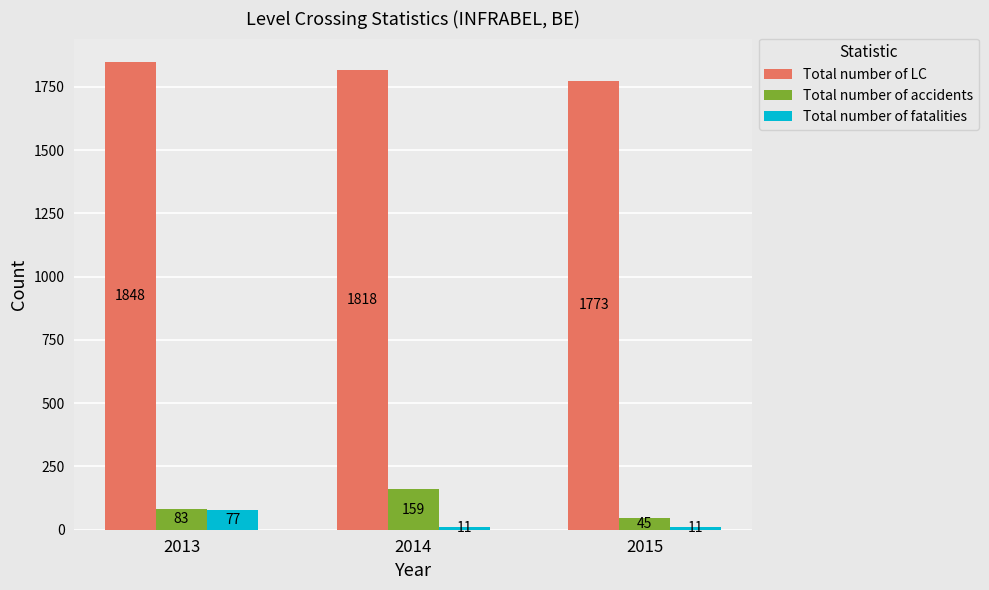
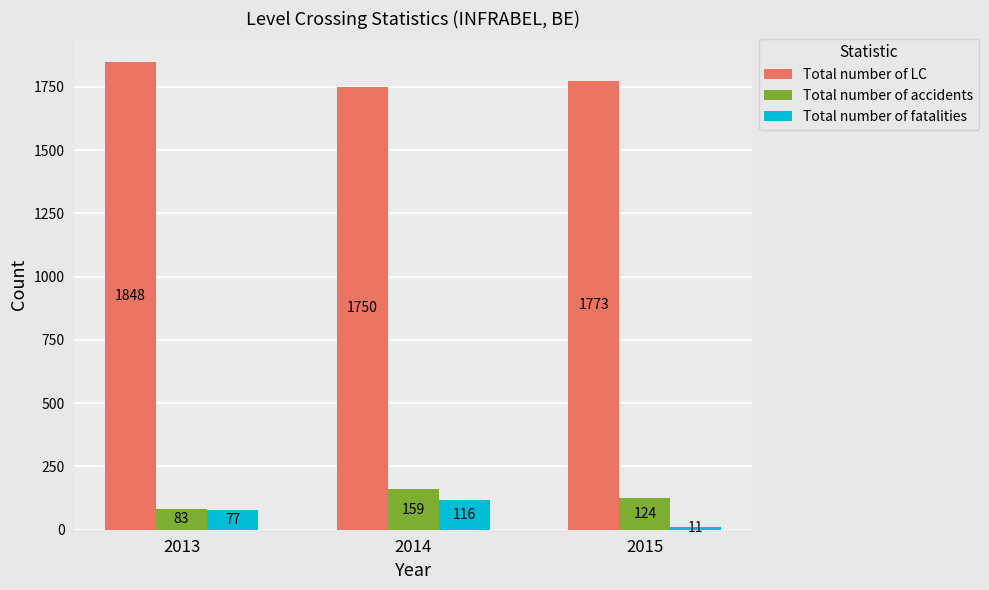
Total number of LC, 2014: 1818 -> 1750
Total number of fatalities, 2014: 11 -> 116
Total number of accidents, 2015: 45 -> 124
